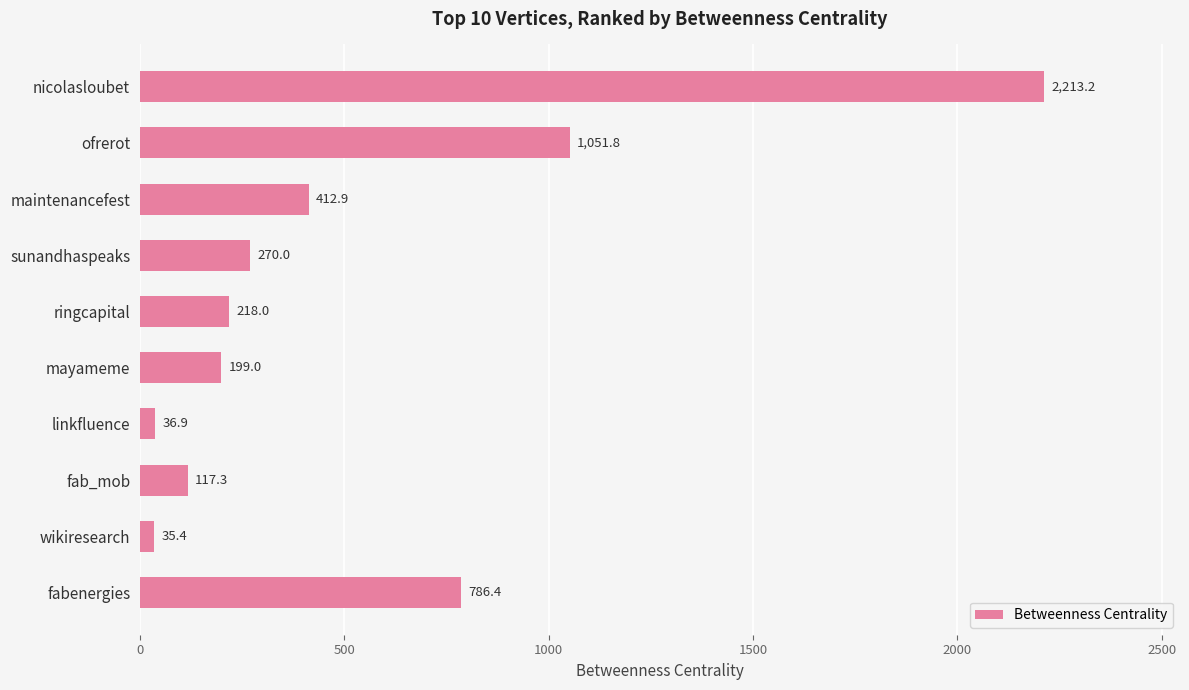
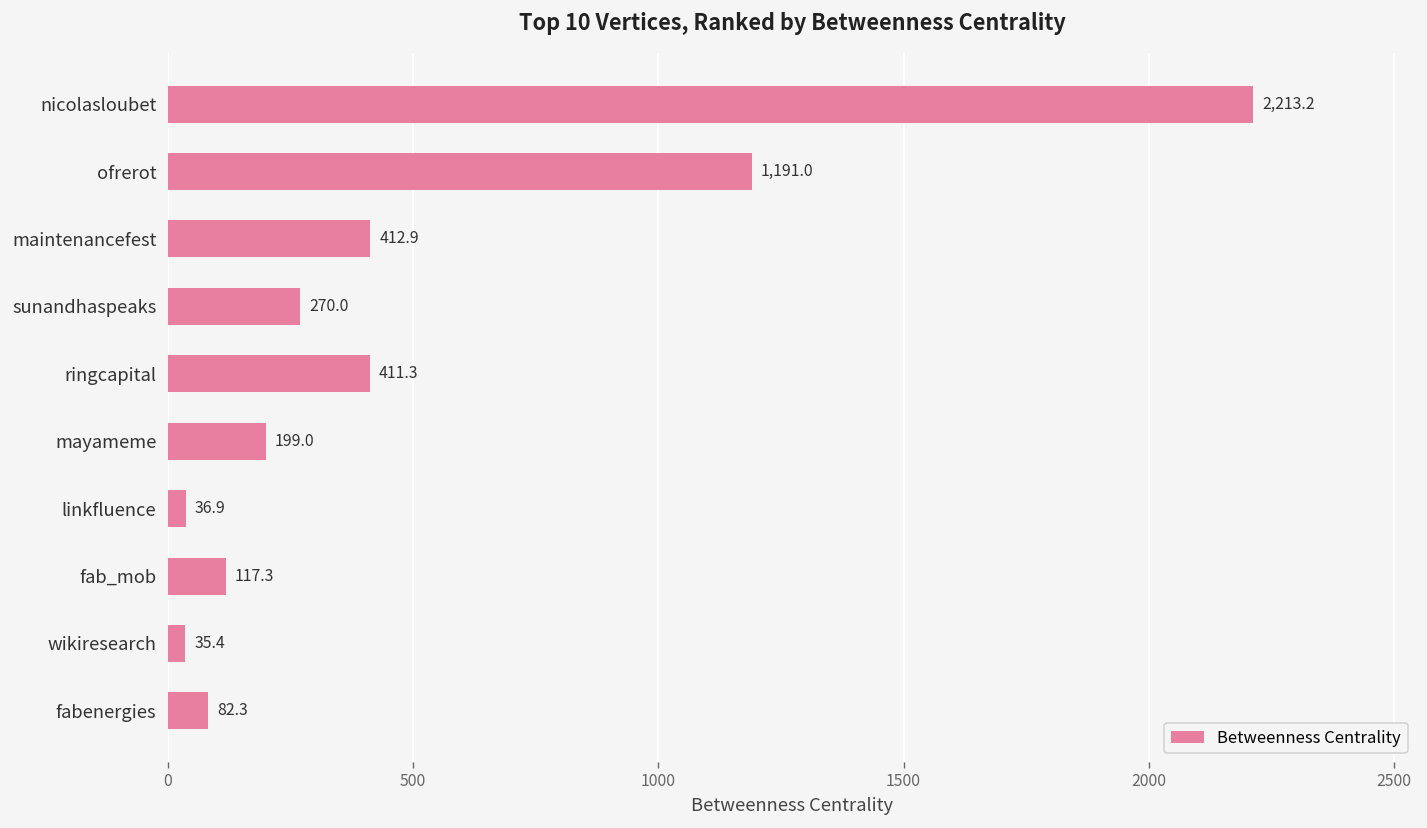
ofrerot: 1,051.8 -> 1,191.0
ringcapital: 218.0 -> 411.3
fabenergies: 786.4 -> 82.3
